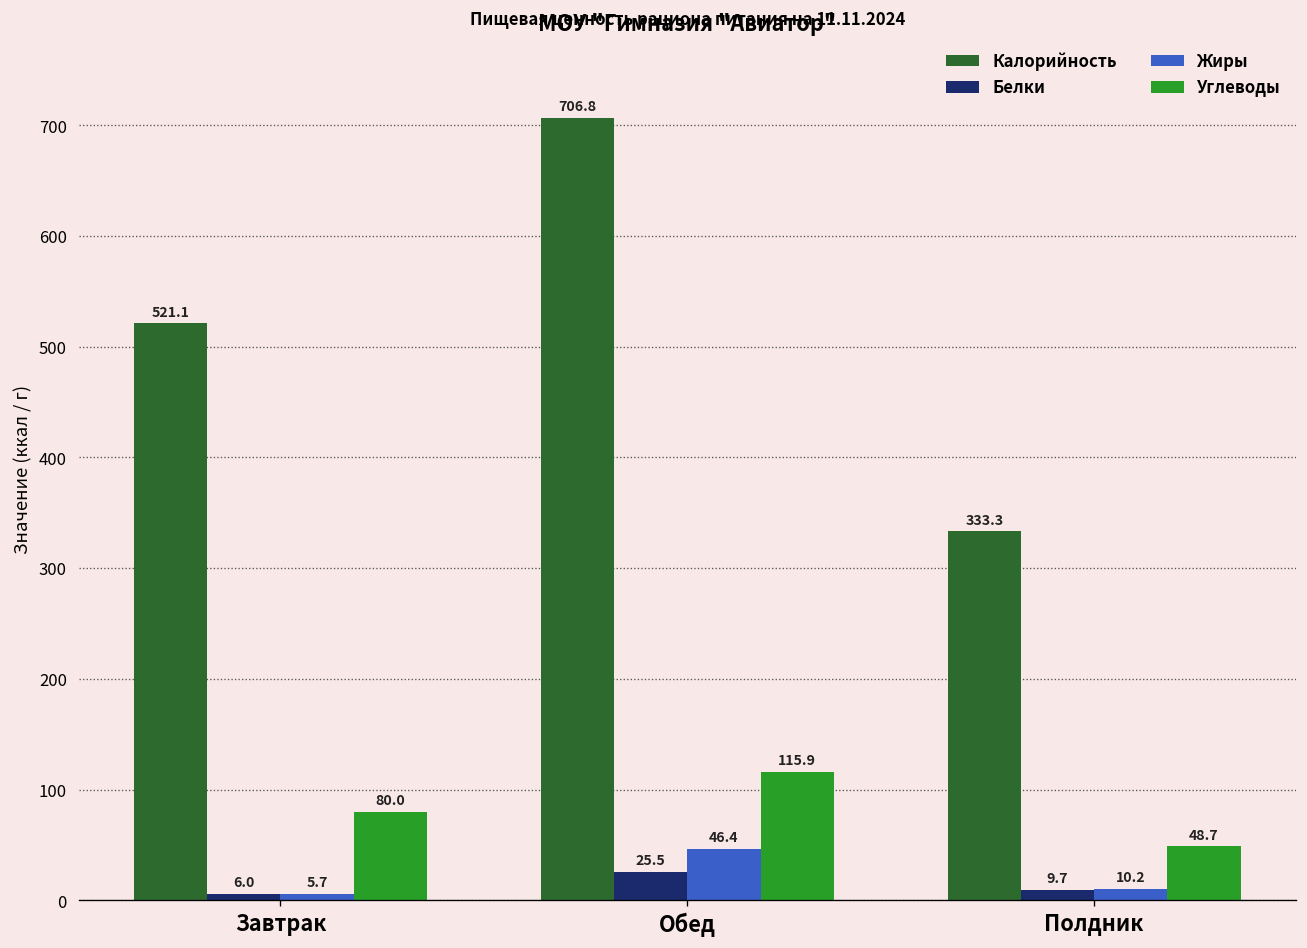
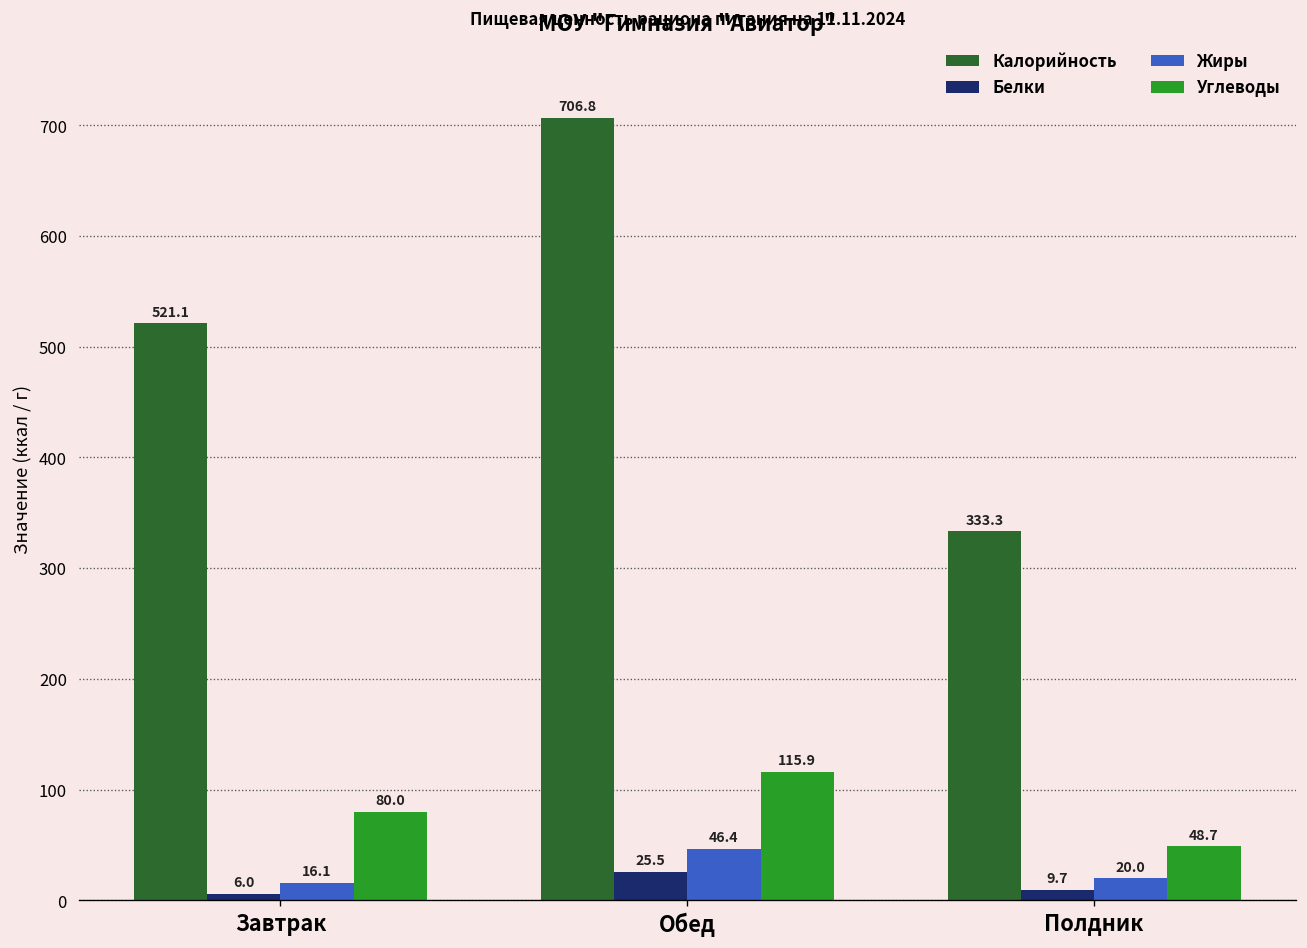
Жиры, Завтрак: 5.7 -> 16.1
Жиры, Полдник: 10.2 -> 20.0
